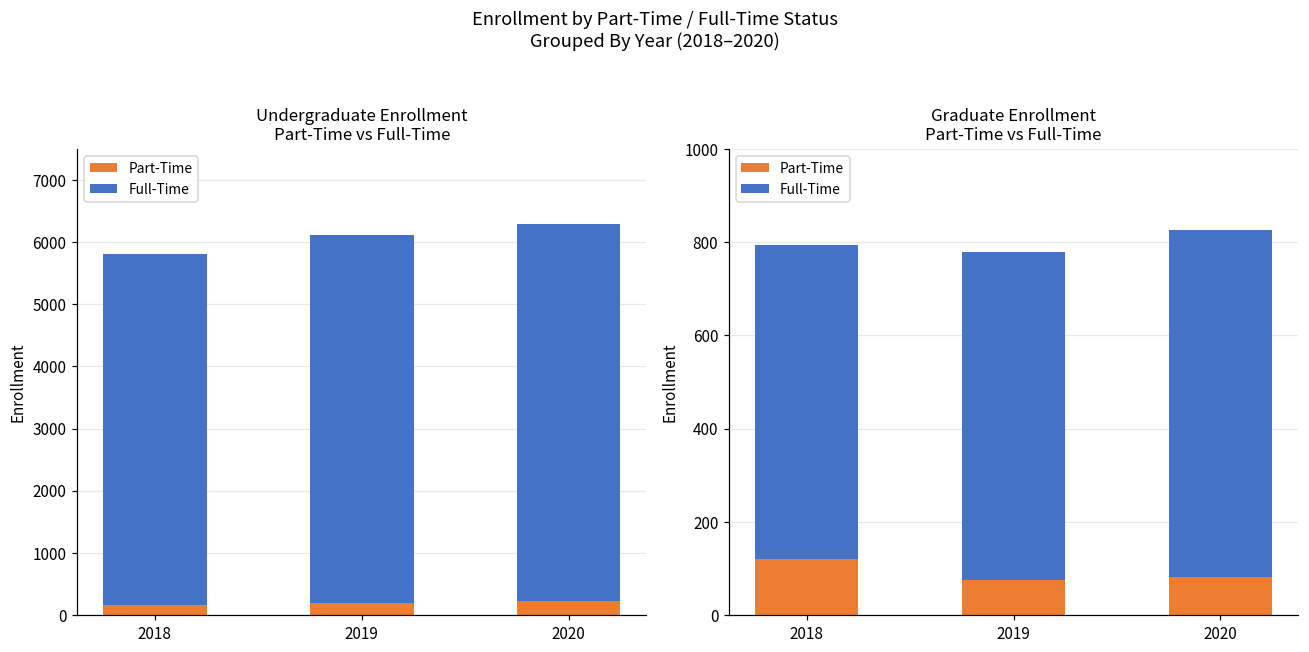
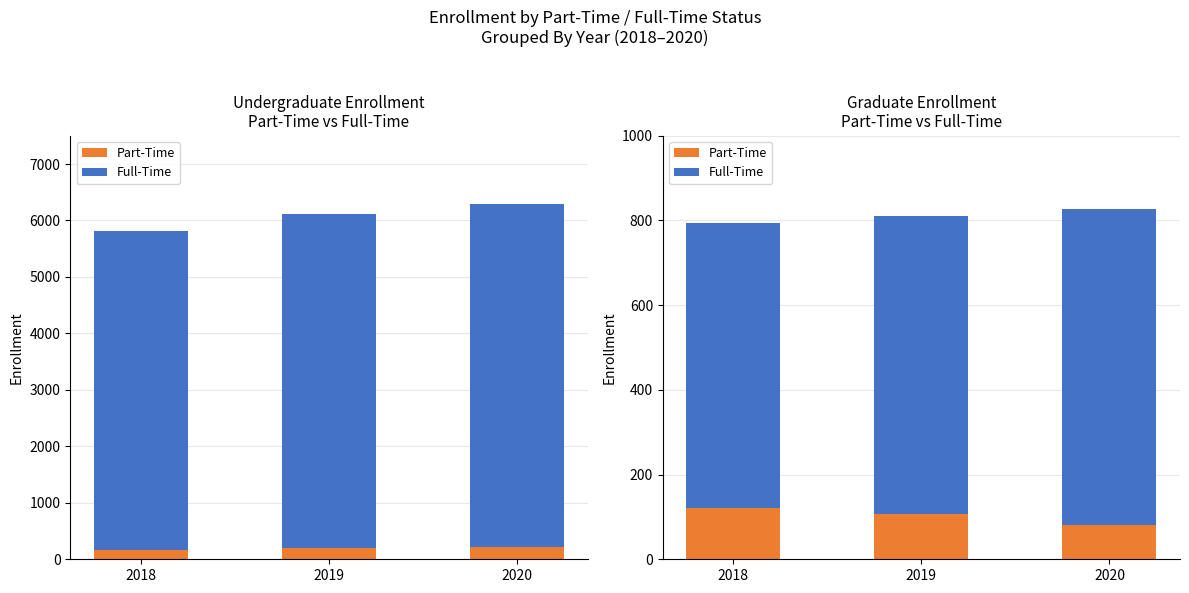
Graduate Enrollment Part-Time vs Full-Time, Part-Time, 2019: 70 -> 110
